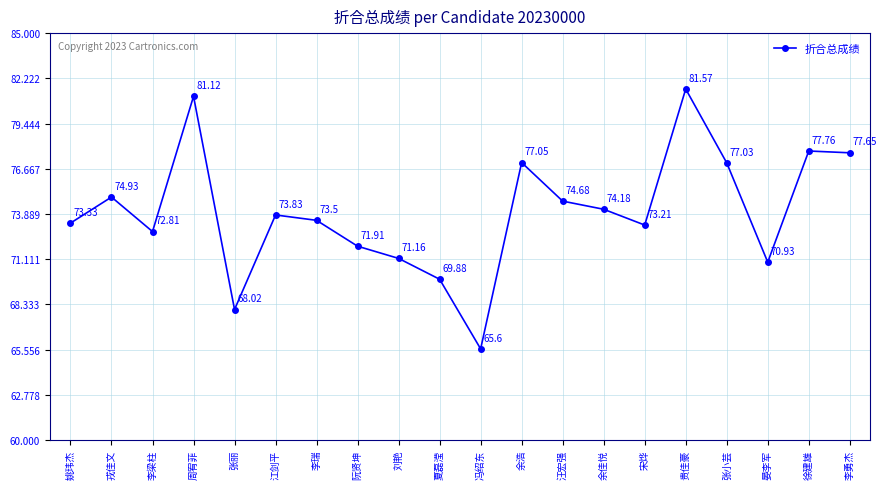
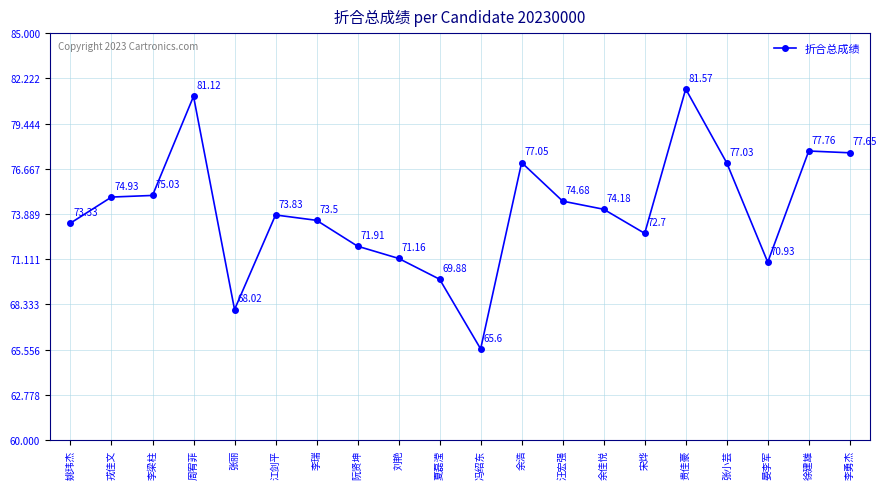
李梁柱: 72.81 -> 75.03
宋烨: 73.21 -> 72.7
